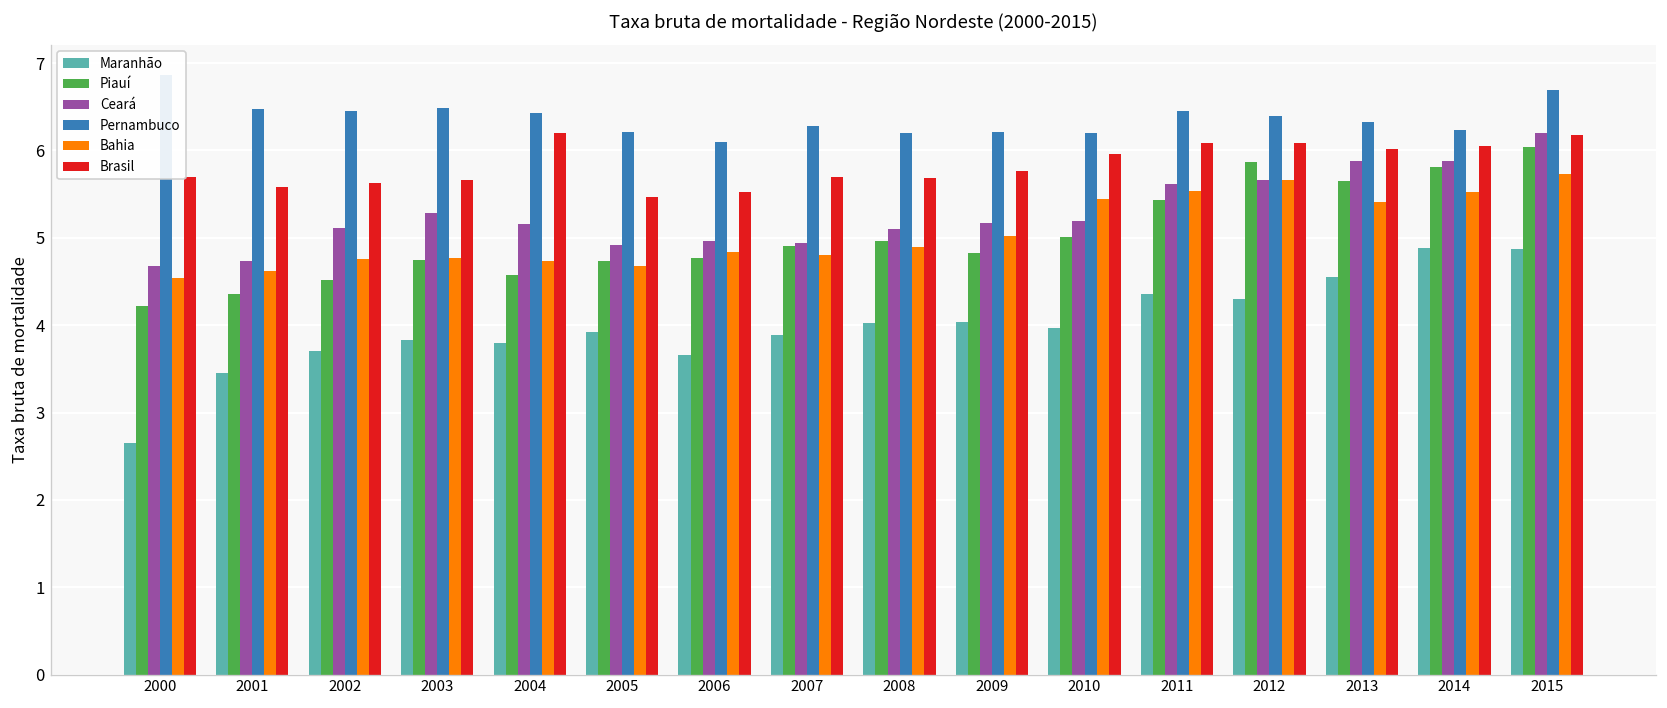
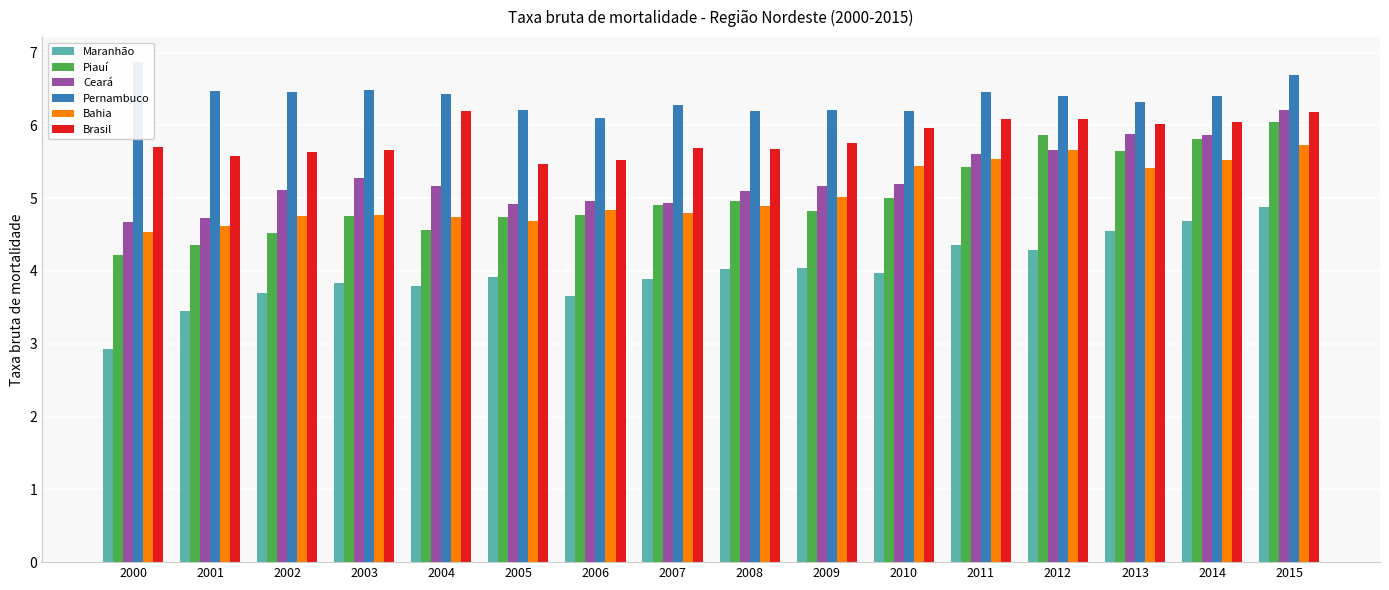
Maranhão, 2000: 2.7 -> 2.9
Maranhão, 2014: 4.9 -> 4.7
Pernambuco, 2014: 6.2 -> 6.4
